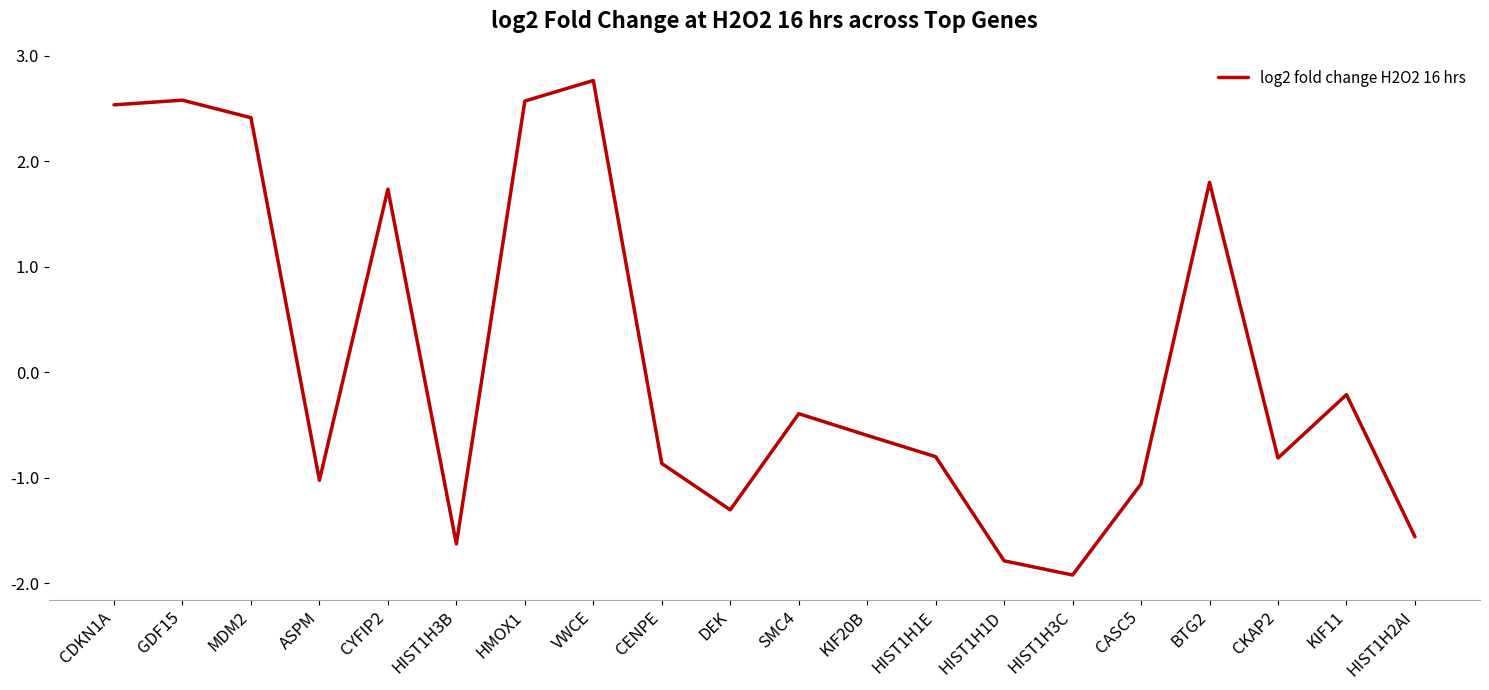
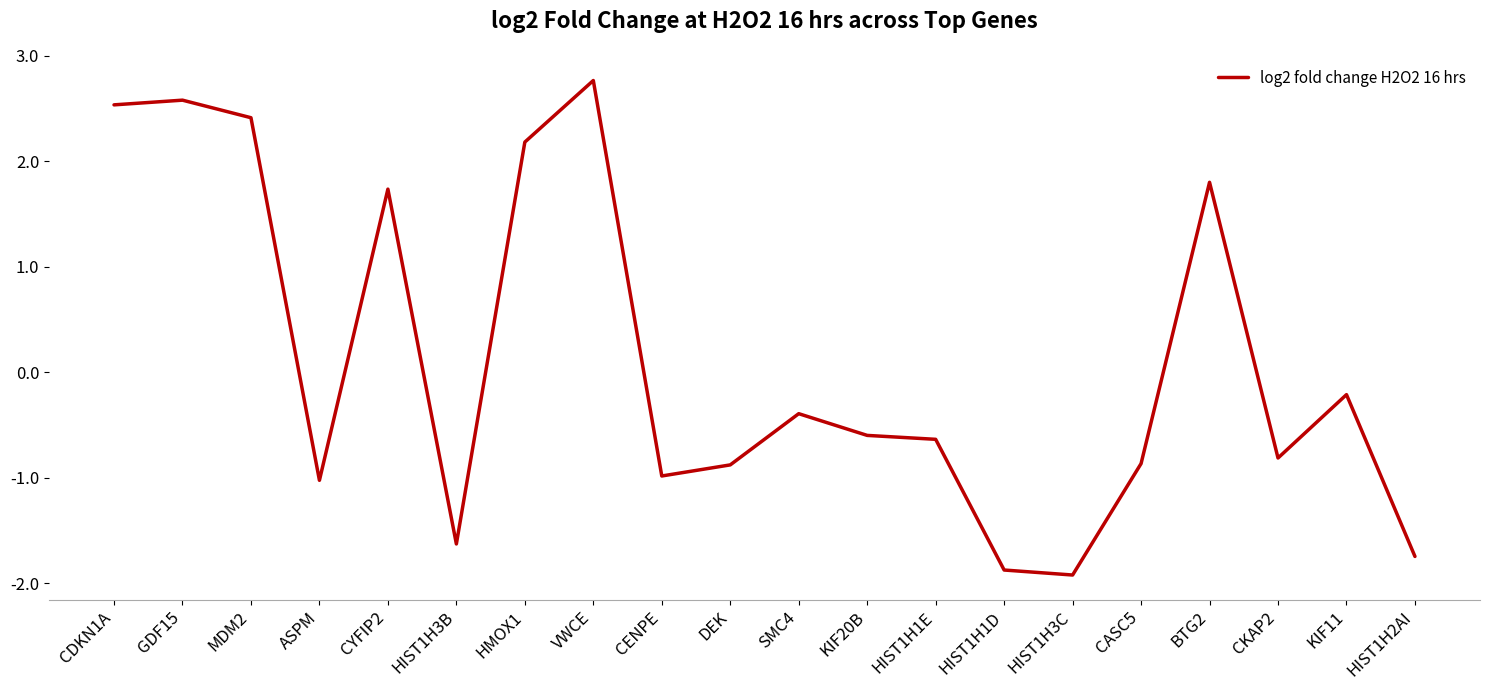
HMOX1: 2.57 -> 2.18
CENPE: -0.87 -> -0.98
DEK: -1.31 -> -0.88
HIST1H1E: -0.80 -> -0.64
HIST1H1D: -1.79 -> -1.88
CASC5: -1.06 -> -0.87
HIST1H2AI: -1.56 -> -1.75
